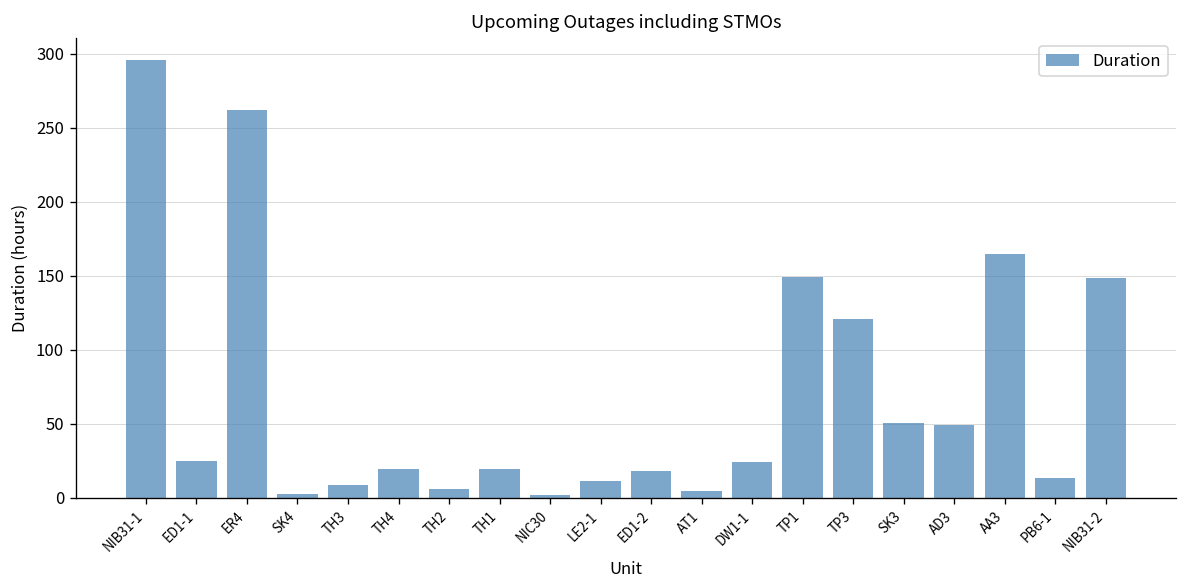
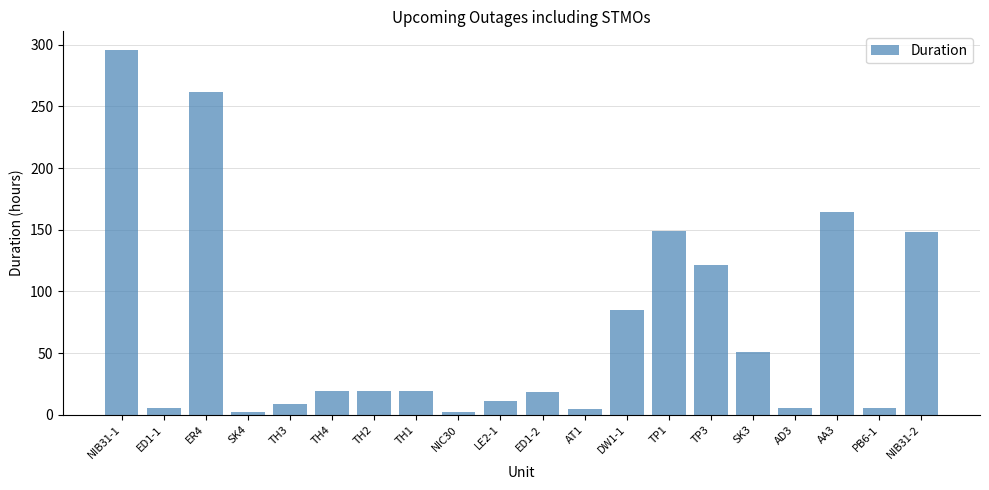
ED1-1: 25 -> 6
TH2: 6 -> 20
DW1-1: 24 -> 85
AD3: 49 -> 6
PB6-1: 13 -> 5
